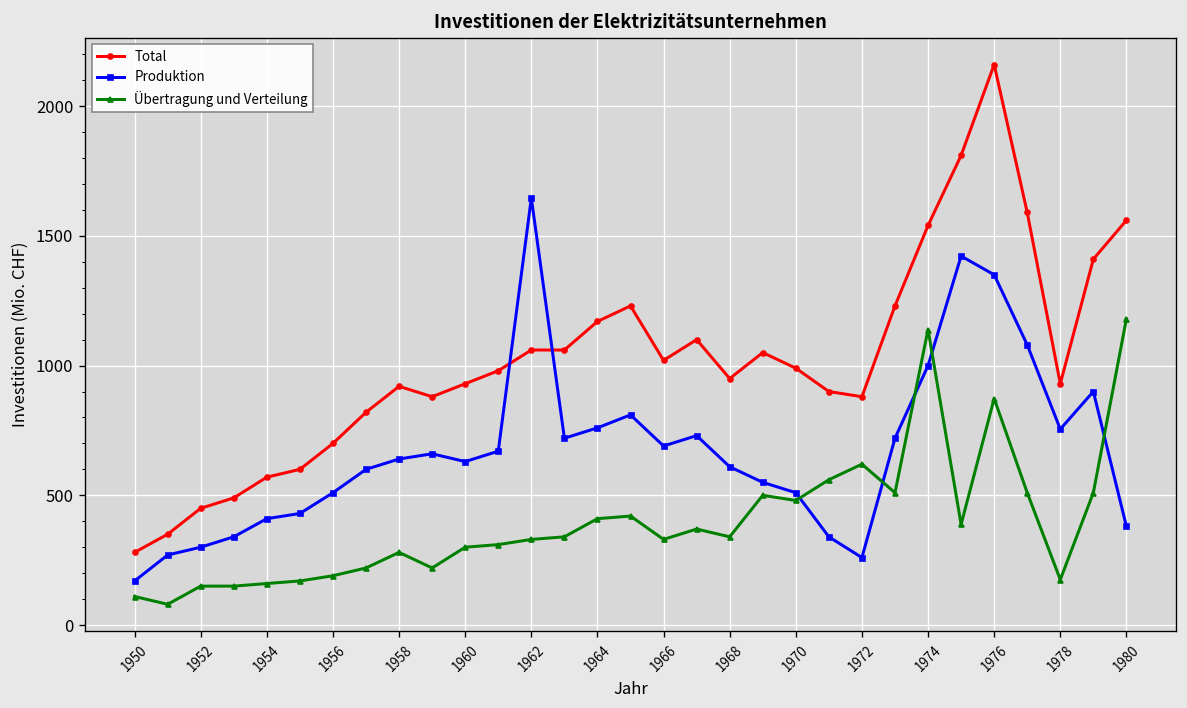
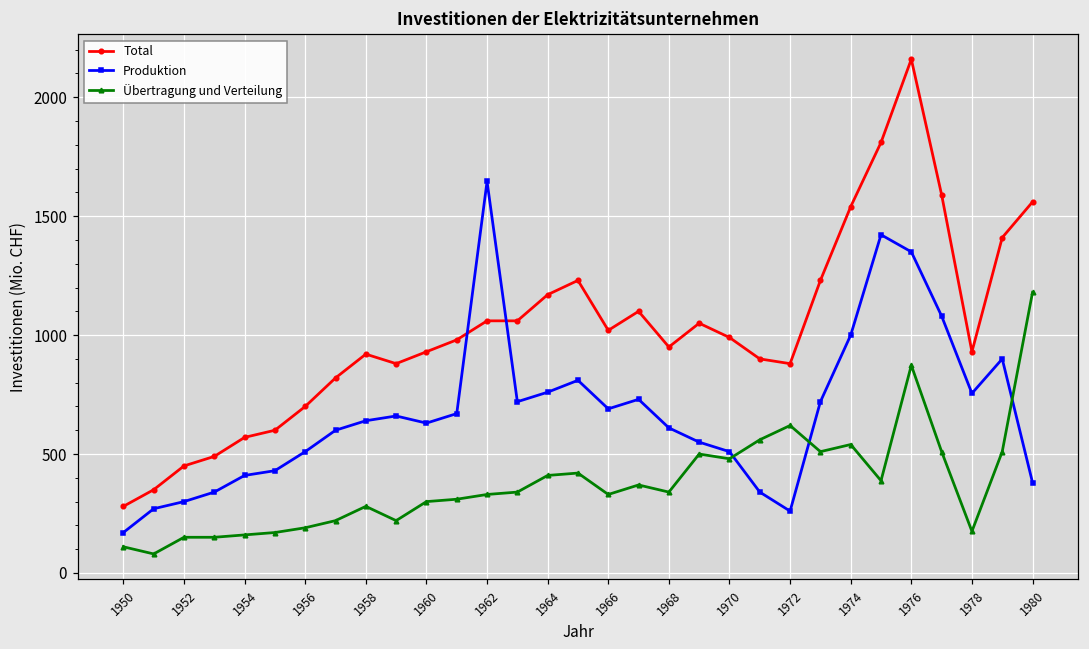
Übertragung und Verteilung, 1974: 1140 -> 540
